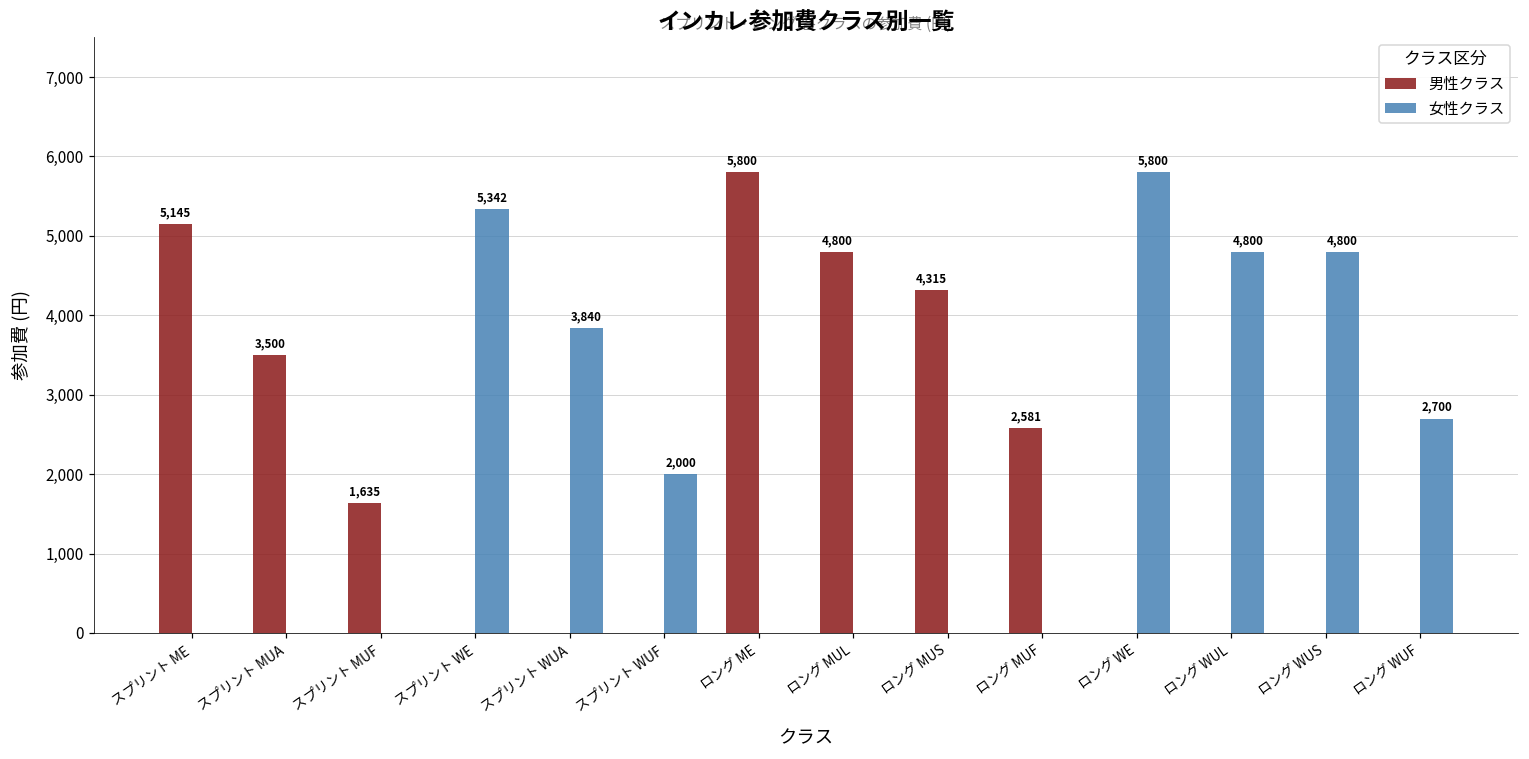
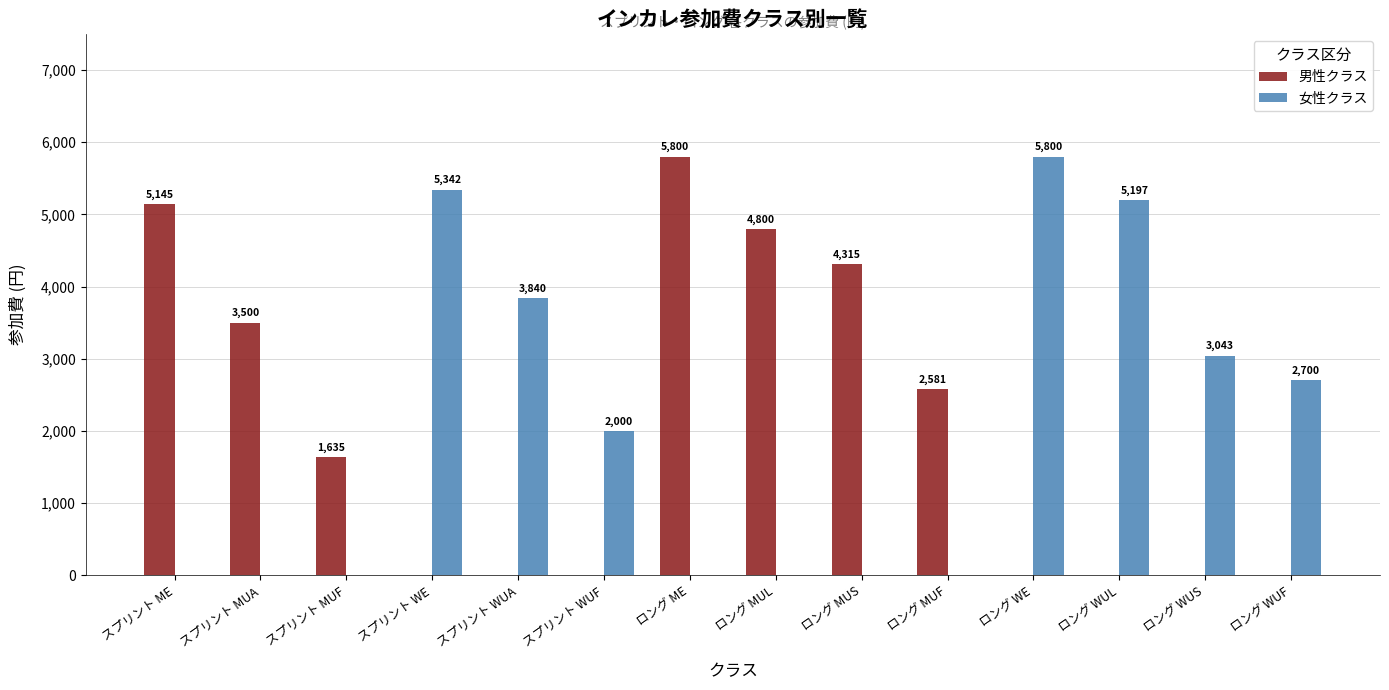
女性クラス, ロング WUL: 4,800 -> 5,197
女性クラス, ロング WUS: 4,800 -> 3,043
